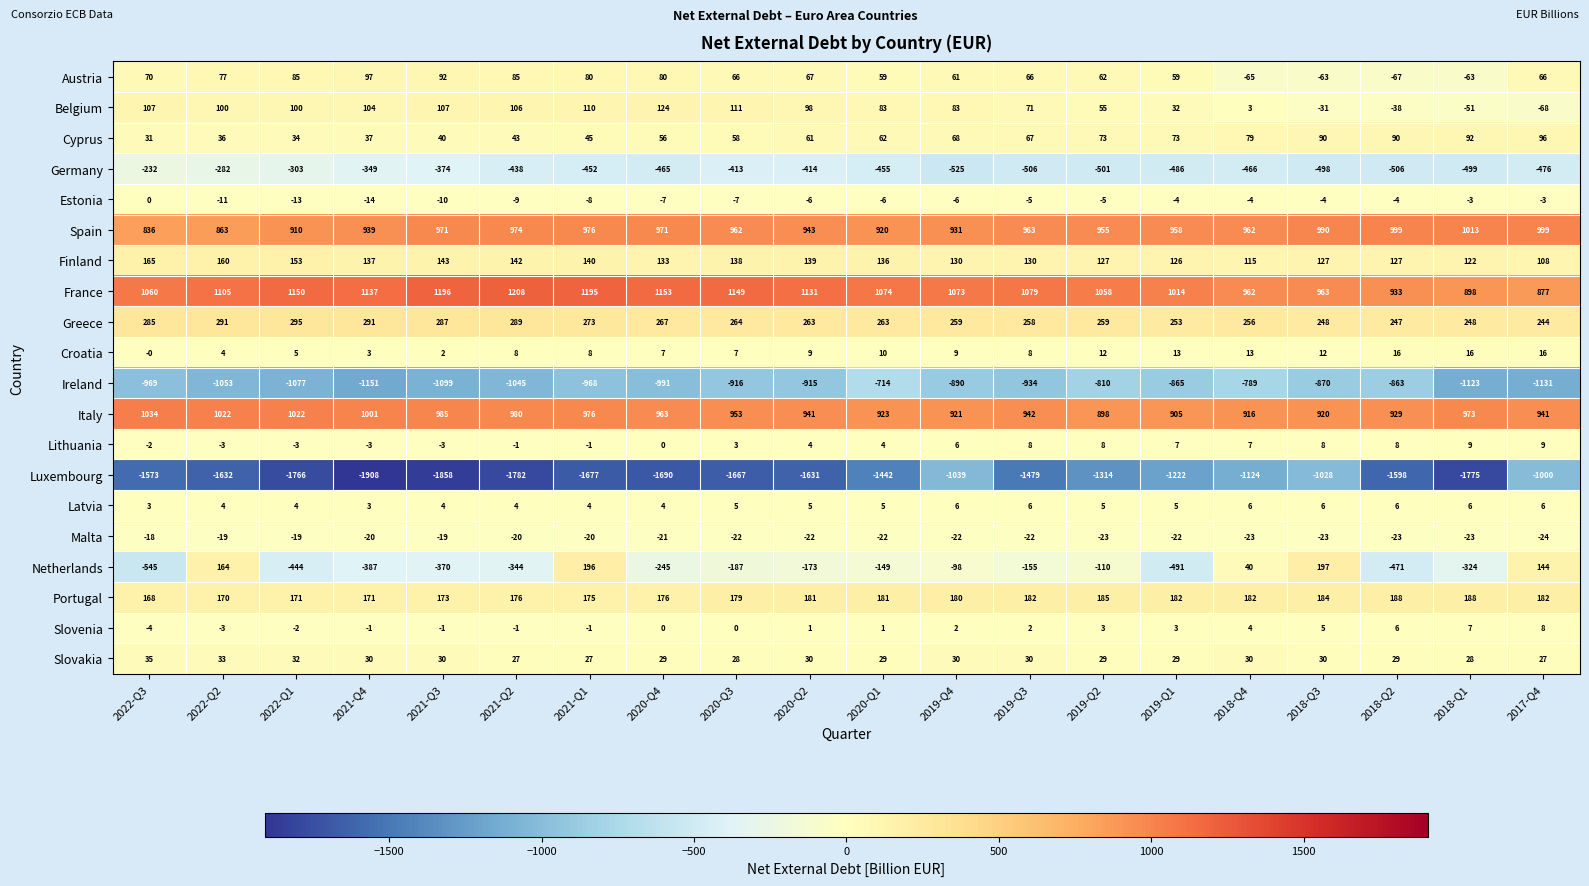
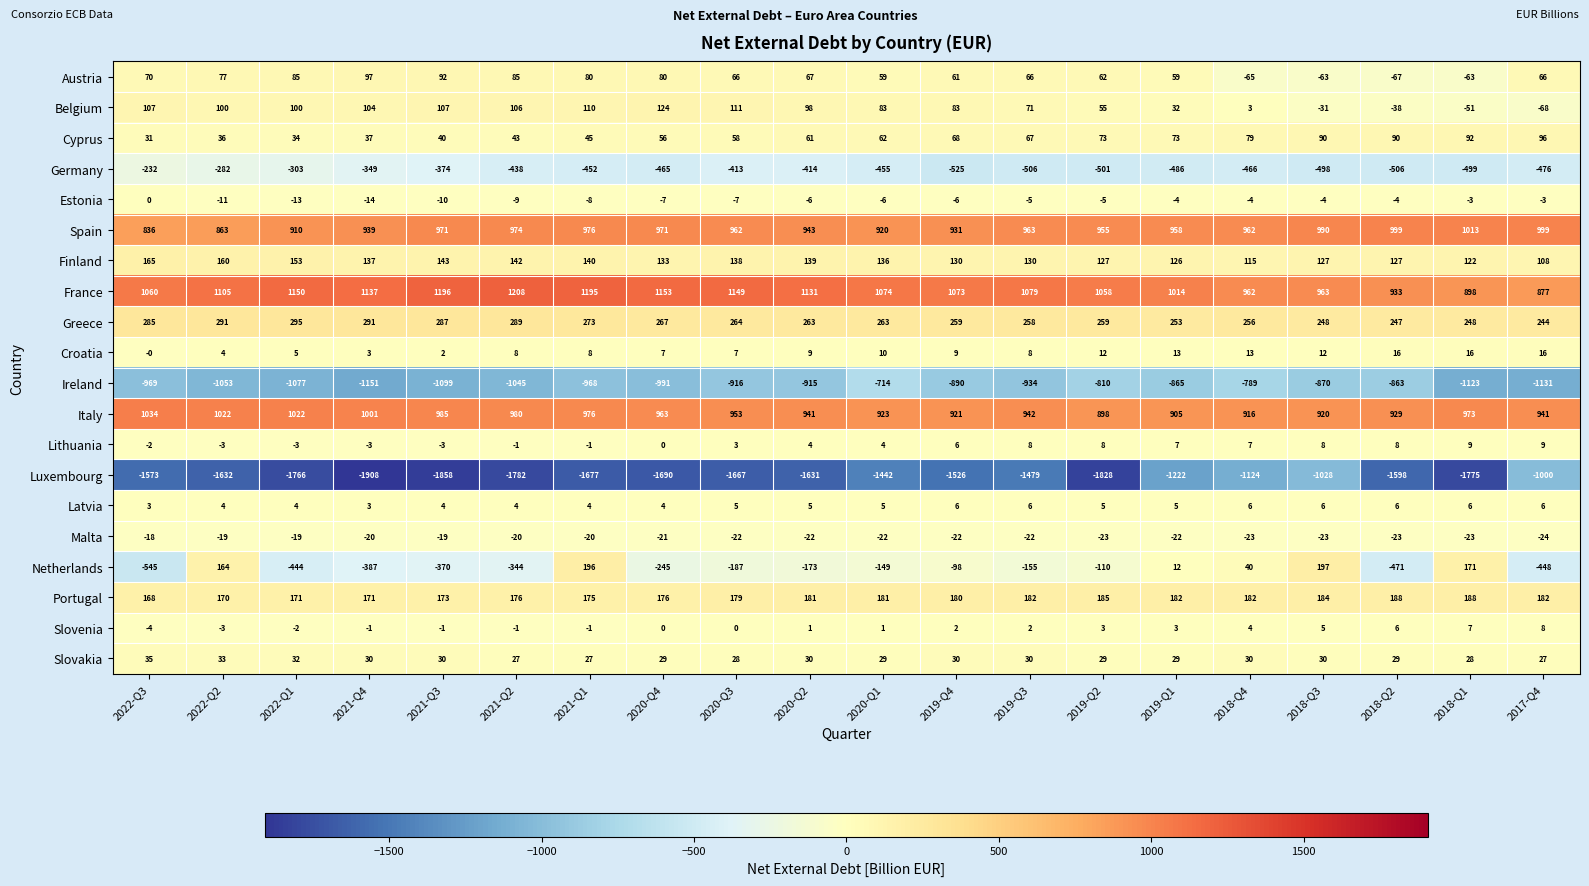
Luxembourg, 2019-Q4: -1039 -> -1526
Luxembourg, 2019-Q2: -1314 -> -1828
Netherlands, 2019-Q1: -491 -> 12
Netherlands, 2018-Q1: -324 -> 171
Netherlands, 2017-Q4: 144 -> -448
